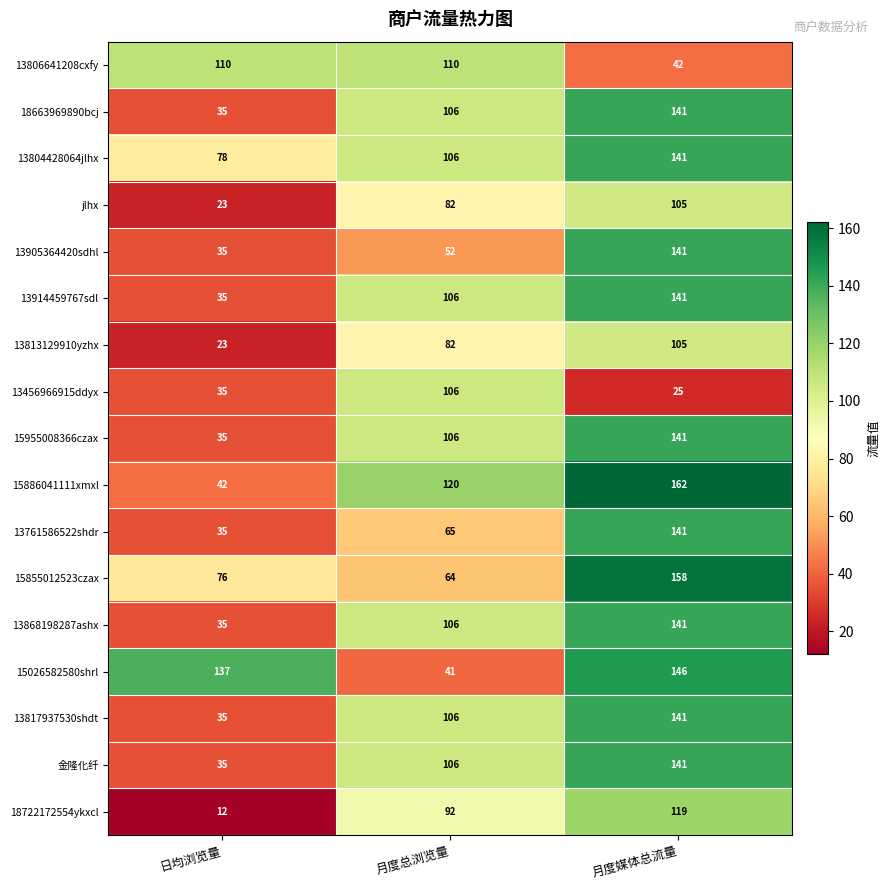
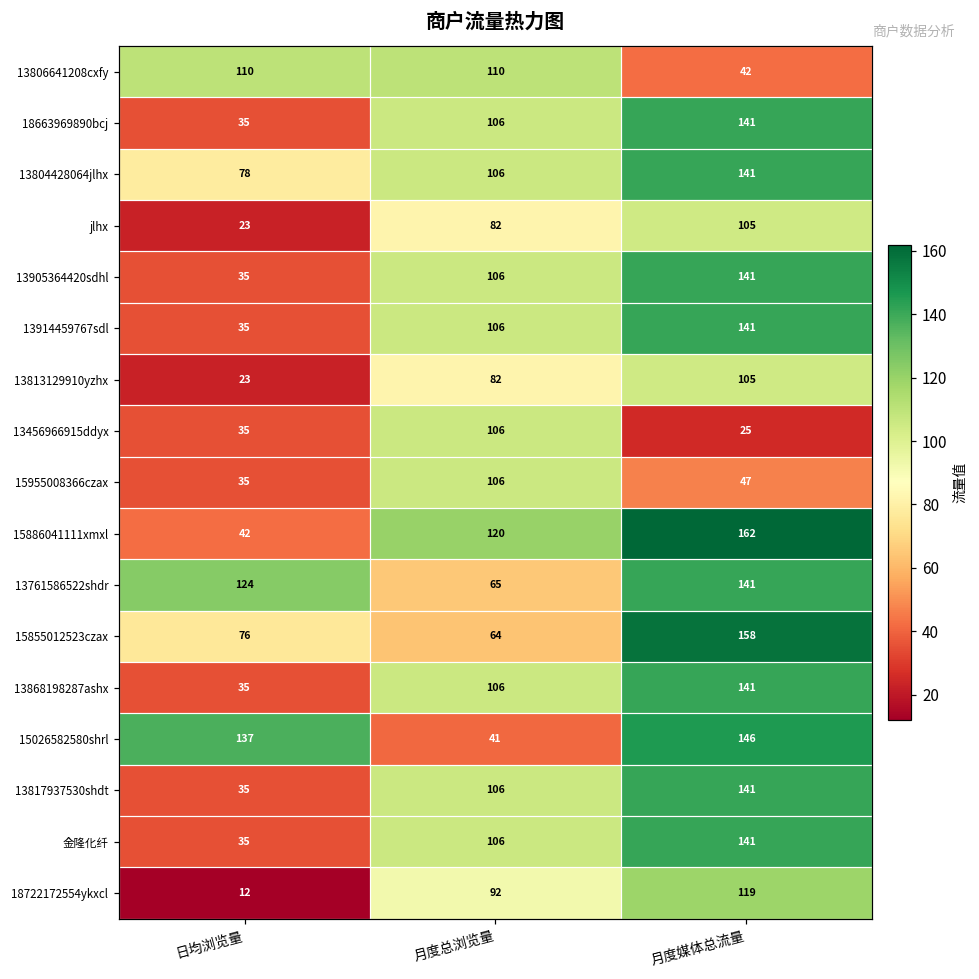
13905364420sdhl, 月度总浏览量: 52 -> 106
15955008366czax, 月度媒体总流量: 141 -> 47
13761586522shdr, 日均浏览量: 35 -> 124
